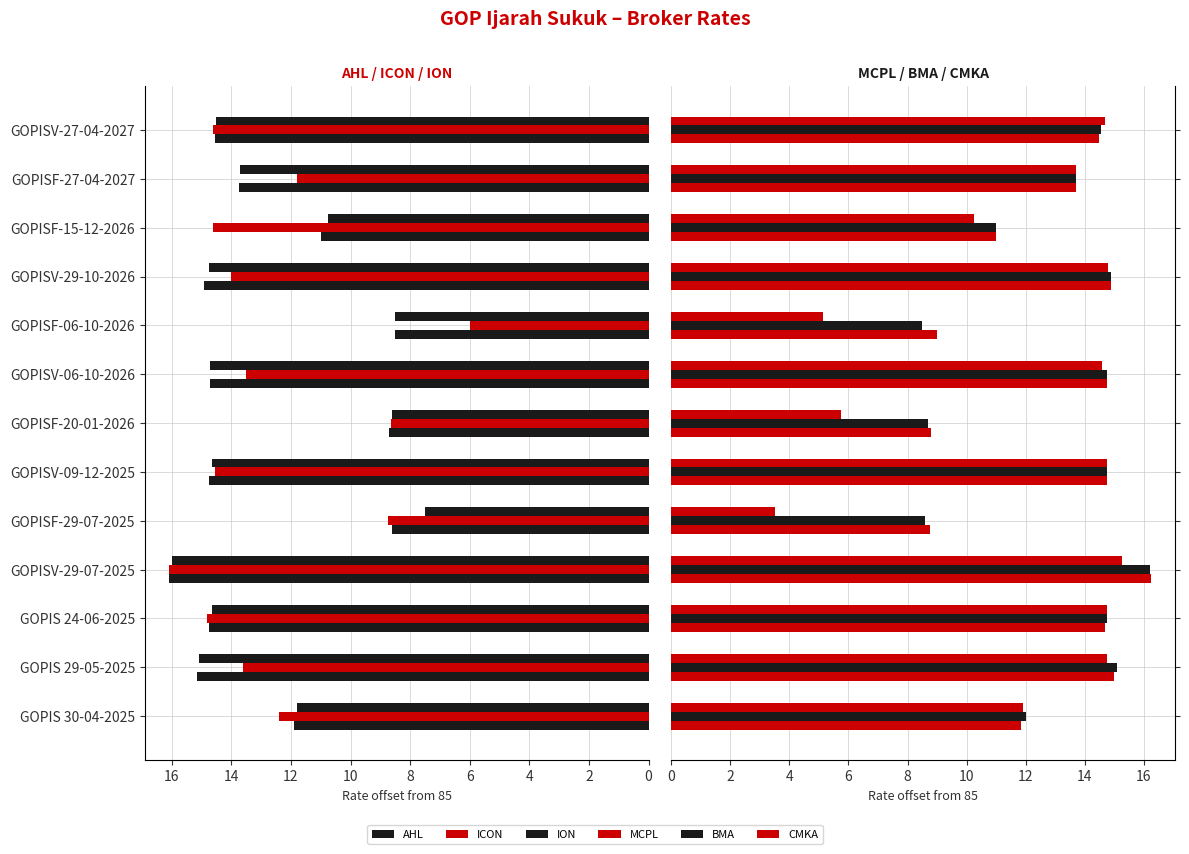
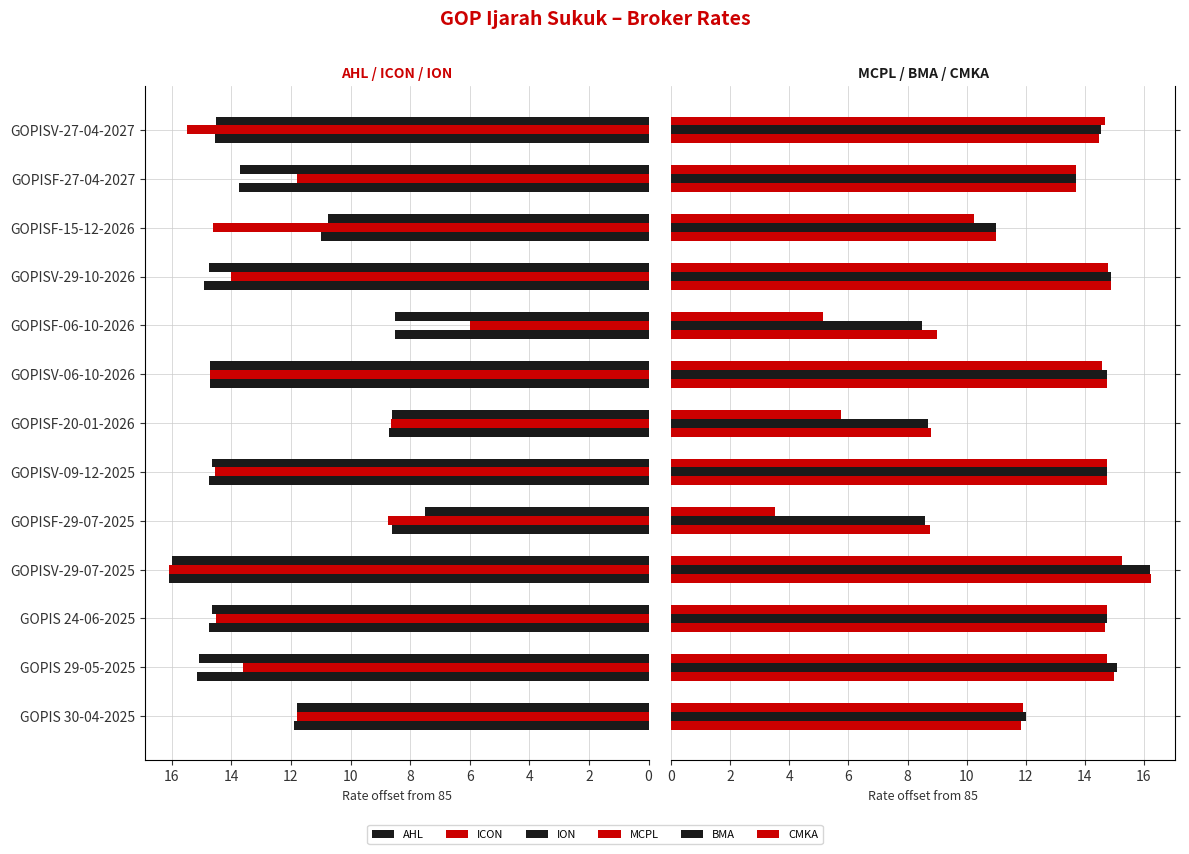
AHL / ICON / ION, ICON, GOPISV-27-04-2027: 14.6 -> 15.5
AHL / ICON / ION, ICON, GOPISV-06-10-2026: 13.5 -> 14.7
AHL / ICON / ION, ICON, GOPIS 24-06-2025: 14.8 -> 14.5
AHL / ICON / ION, ICON, GOPIS 30-04-2025: 12.4 -> 11.8
